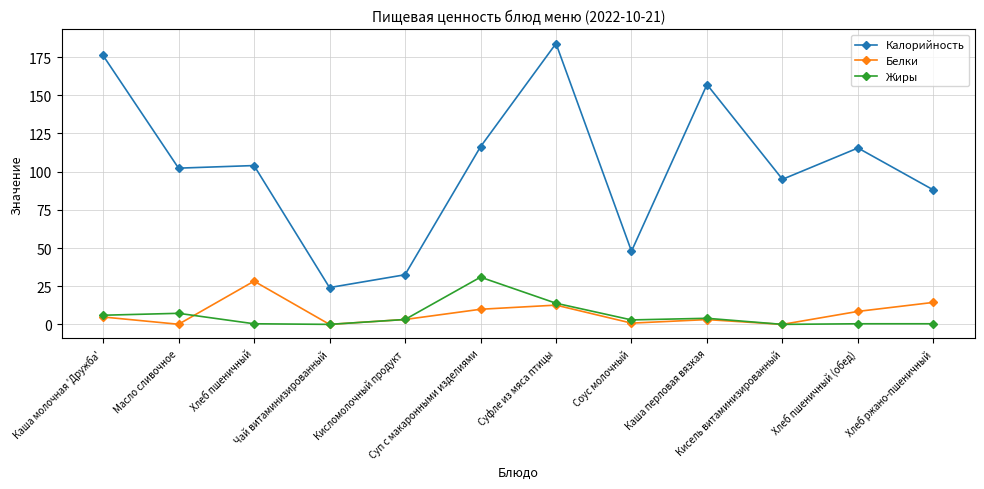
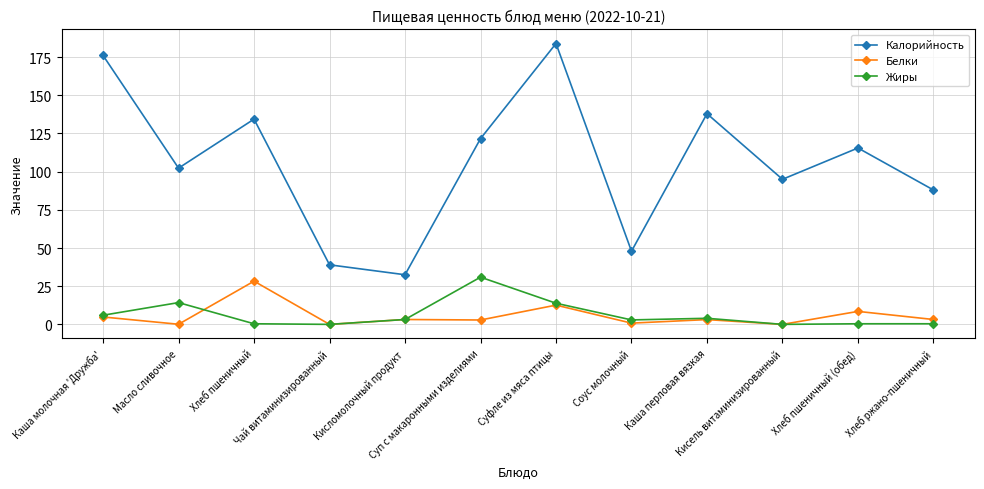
Жиры, Масло сливочное: 7 -> 14
Калорийность, Хлеб пшеничный: 104 -> 134
Калорийность, Чай витаминизированный: 24 -> 39
Калорийность, Суп с макаронными изделиями: 116 -> 122
Белки, Суп с макаронными изделиями: 10 -> 3
Калорийность, Каша перловая вязкая: 157 -> 138
Белки, Хлеб ржано-пшеничный: 14 -> 3
